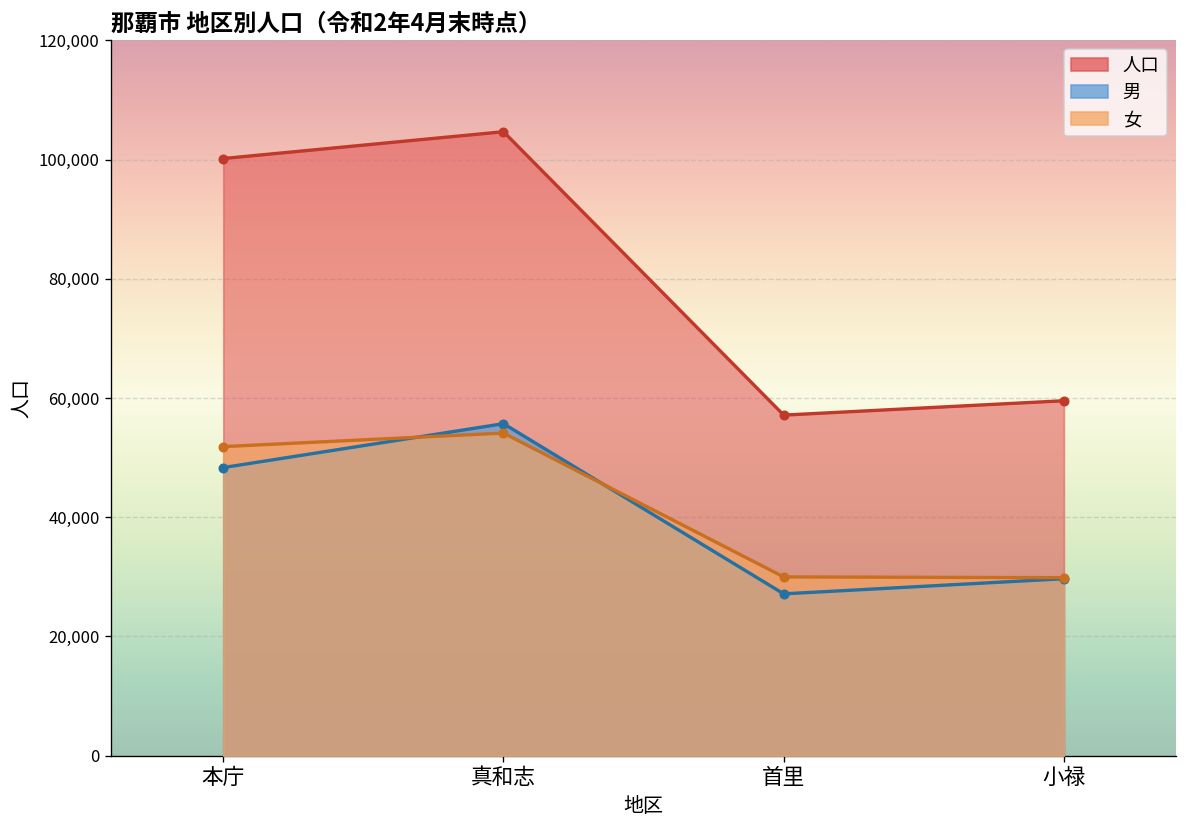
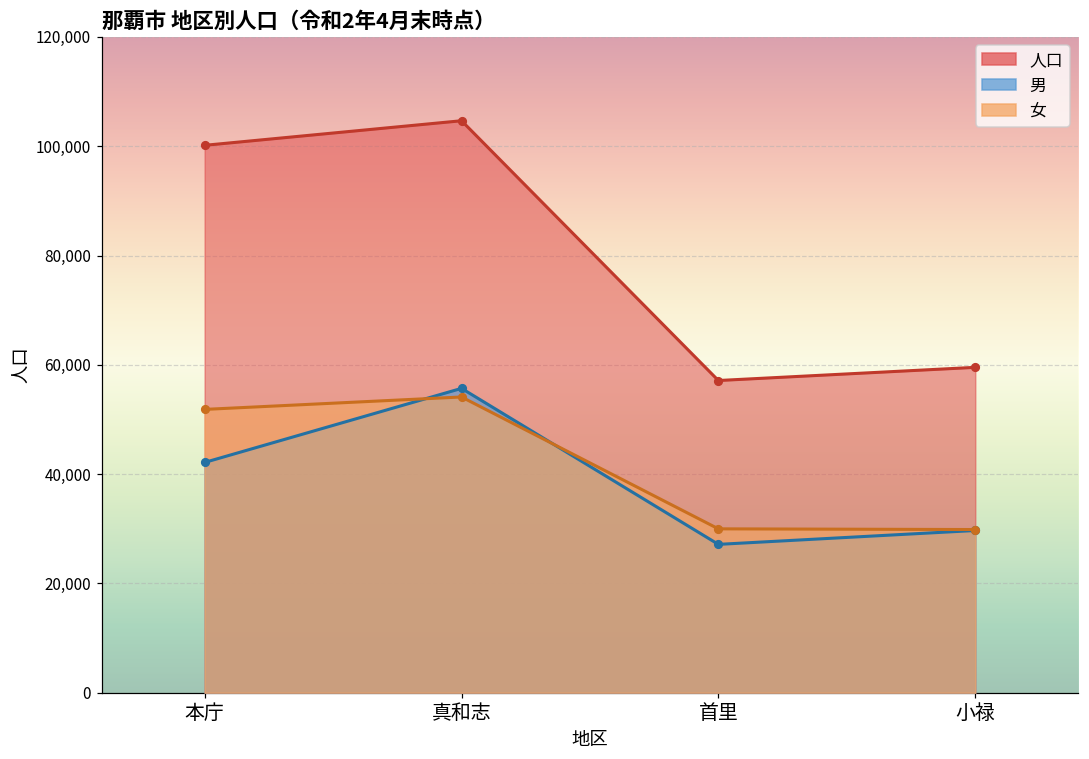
男, 本庁: 48,000 -> 42,000
